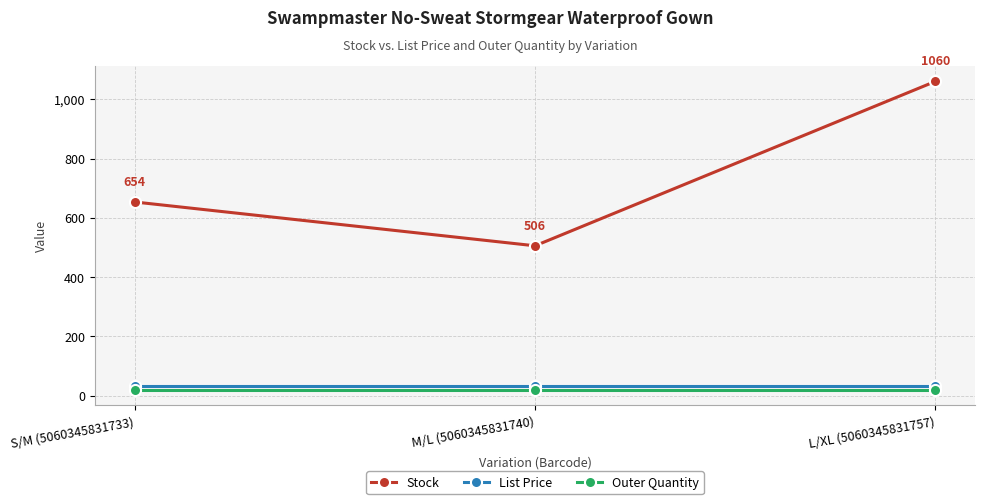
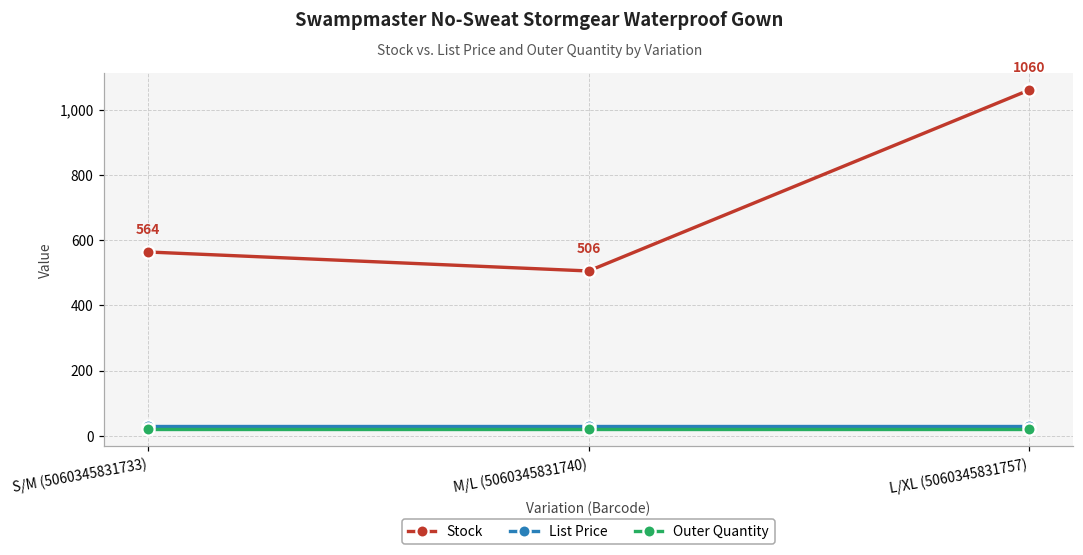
Stock, S/M (5060345831733): 654 -> 564
